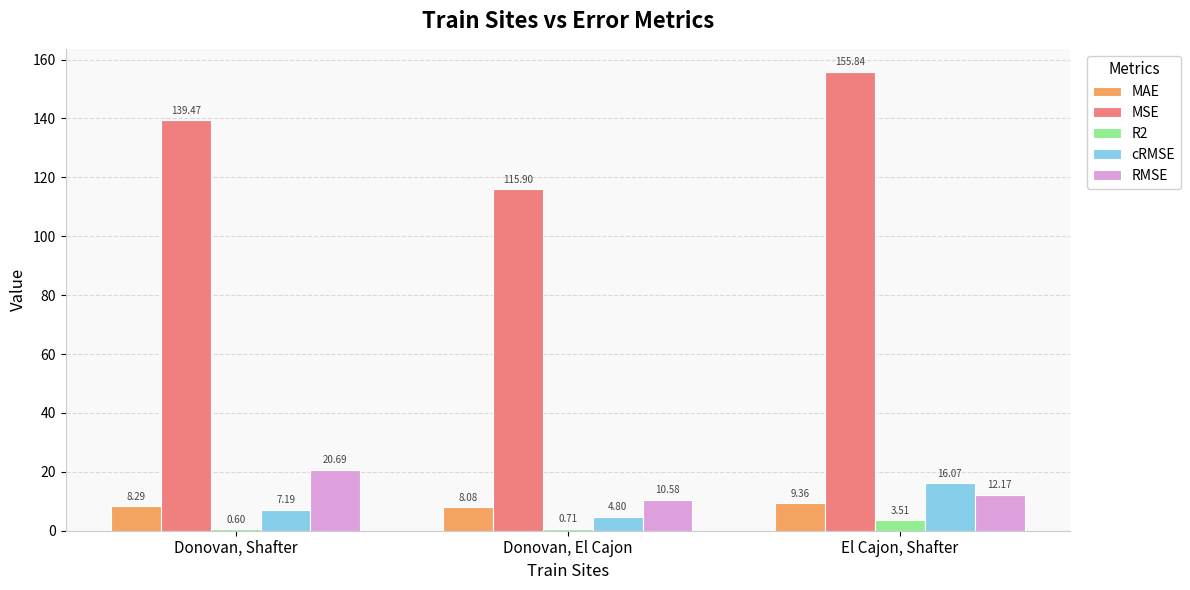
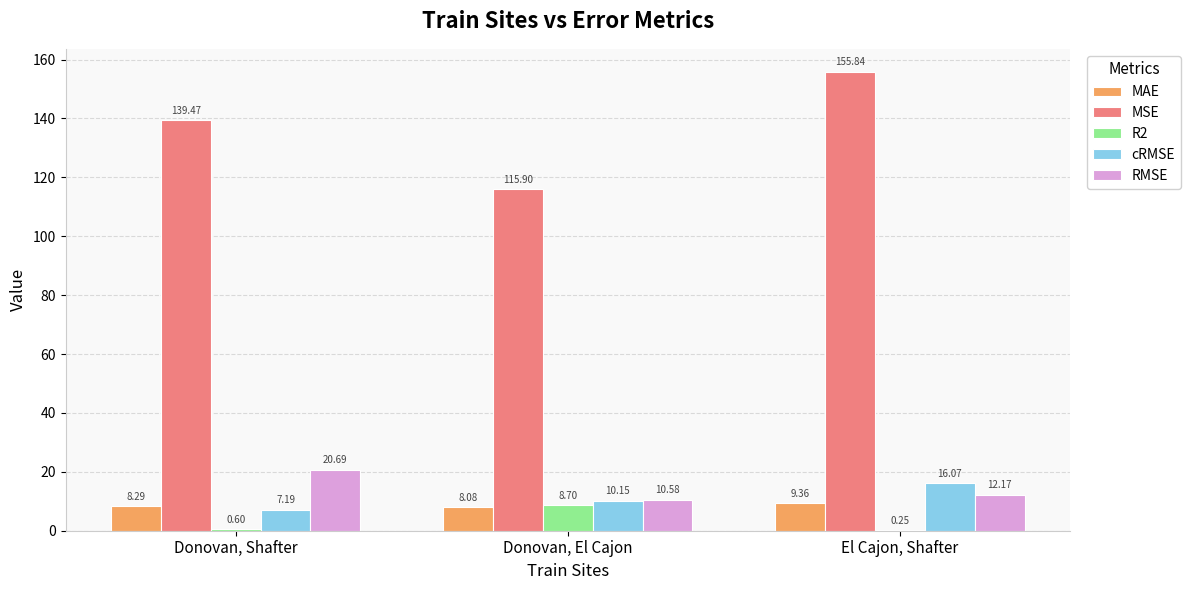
R2, Donovan, El Cajon: 0.71 -> 8.70
cRMSE, Donovan, El Cajon: 4.80 -> 10.15
R2, El Cajon, Shafter: 3.51 -> 0.25
